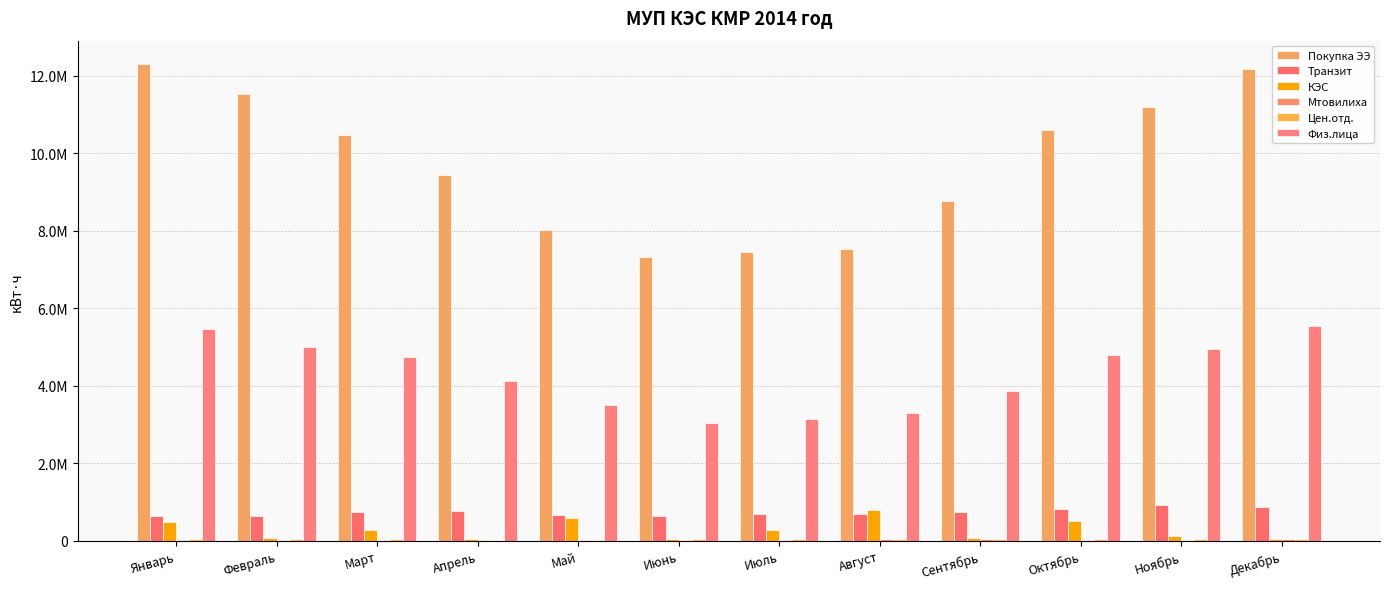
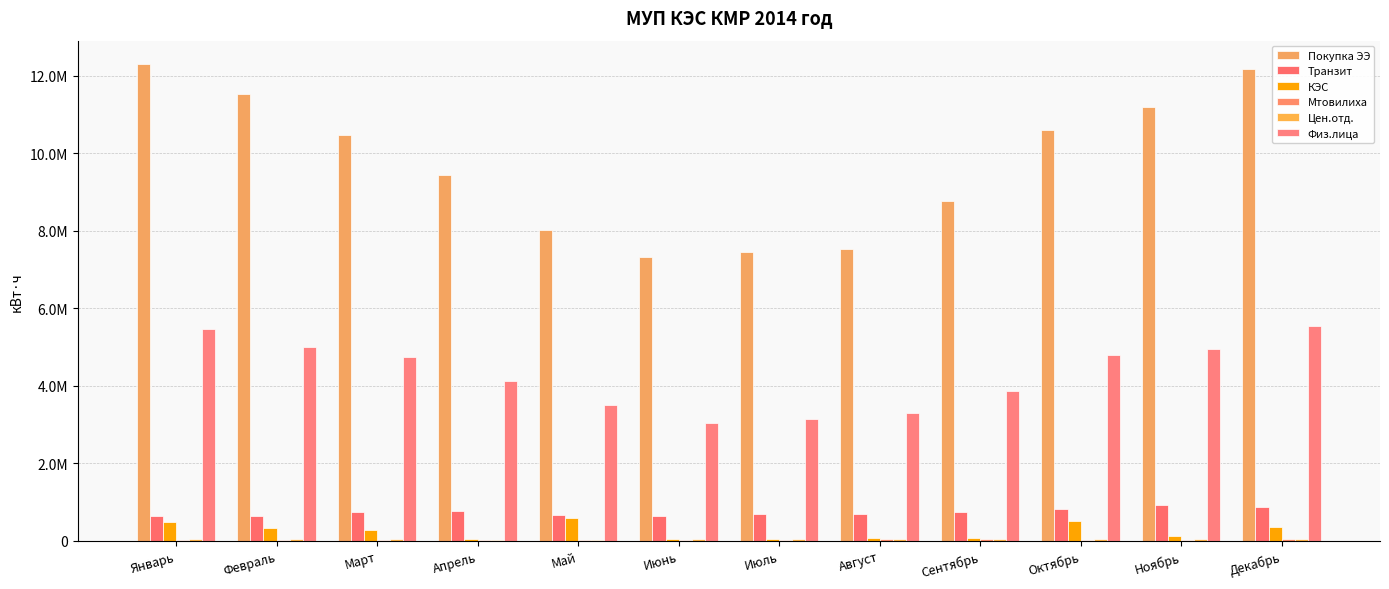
КЭС, Февраль: 100000 -> 300000
КЭС, Июль: 300000 -> 100000
КЭС, Август: 800000 -> 100000
КЭС, Декабрь: 100000 -> 400000
